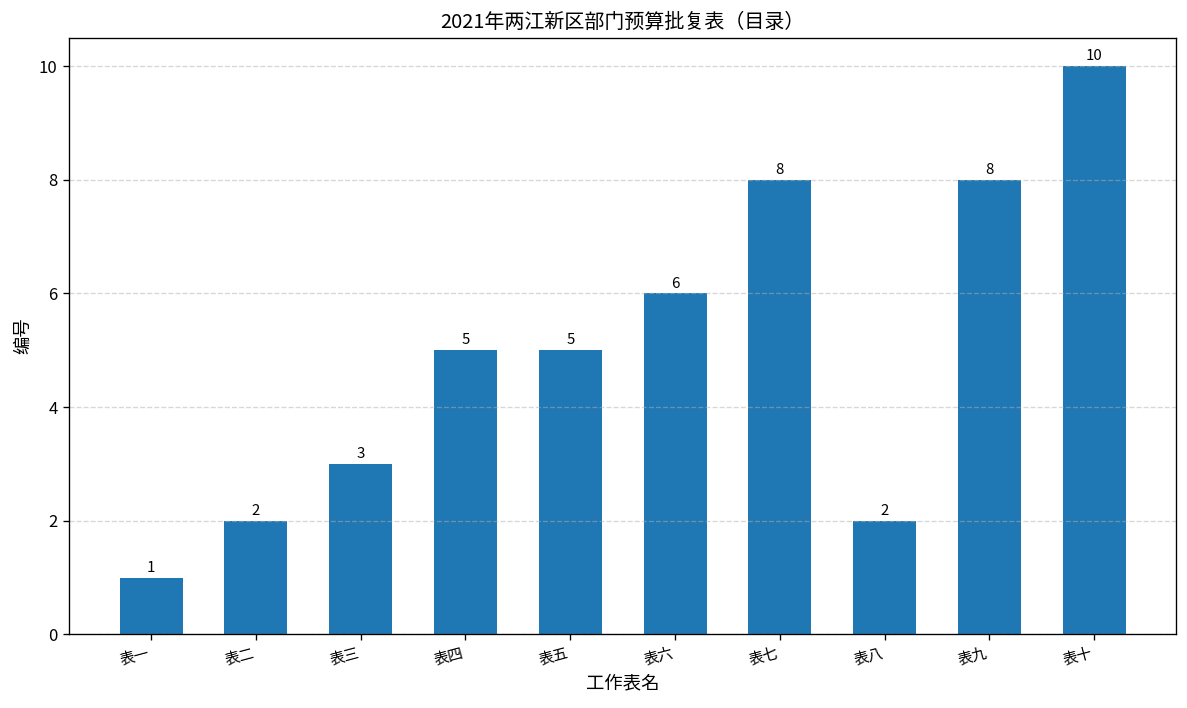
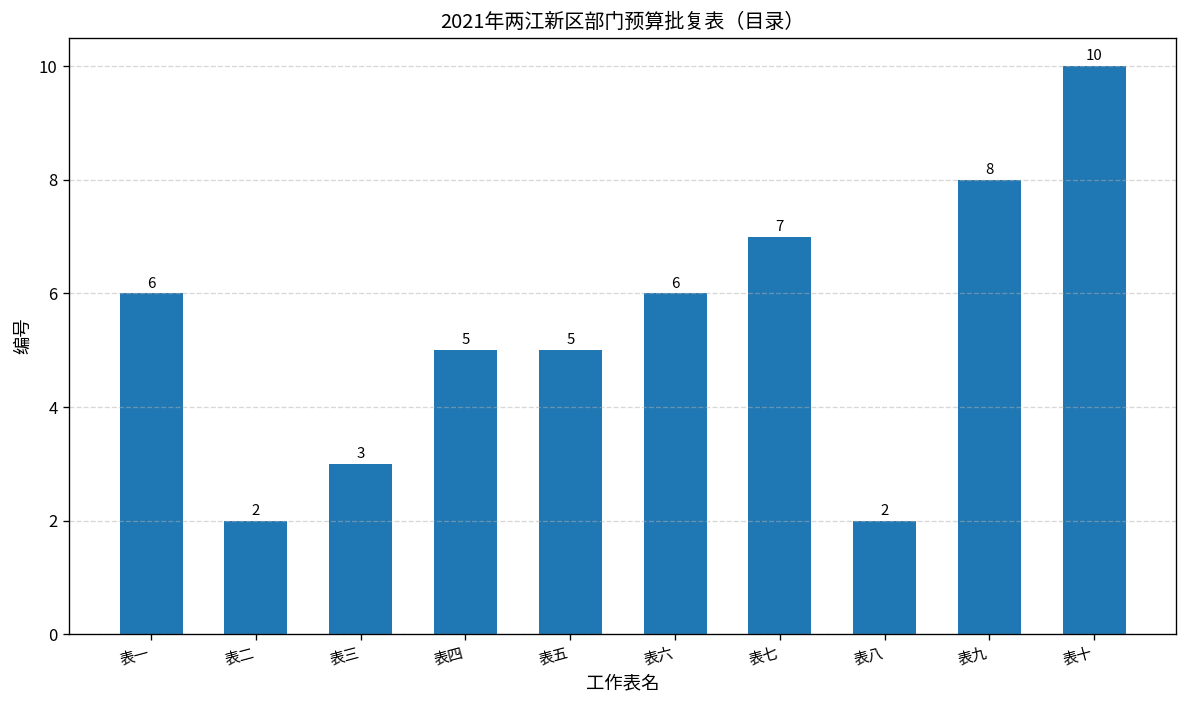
表一: 1 -> 6
表七: 8 -> 7
